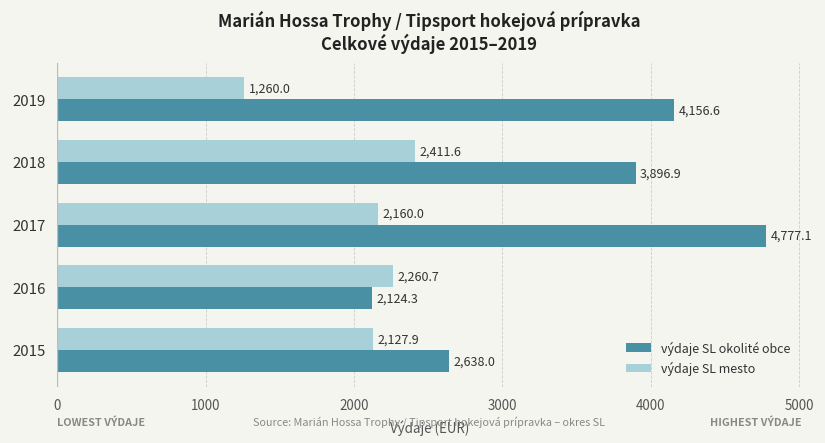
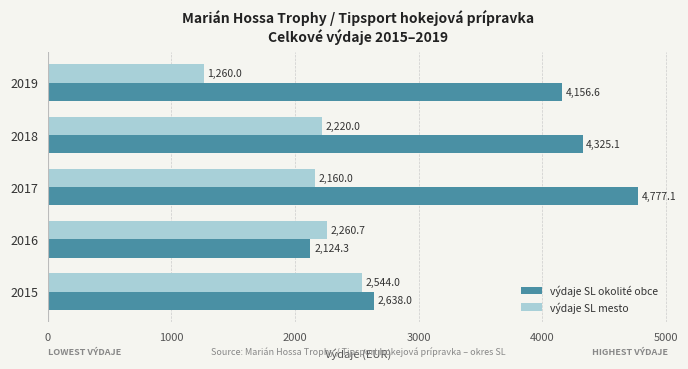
výdaje SL mesto, 2018: 2,411.6 -> 2,220.0
výdaje SL okolité obce, 2018: 3,896.9 -> 4,325.1
výdaje SL mesto, 2015: 2,127.9 -> 2,544.0
